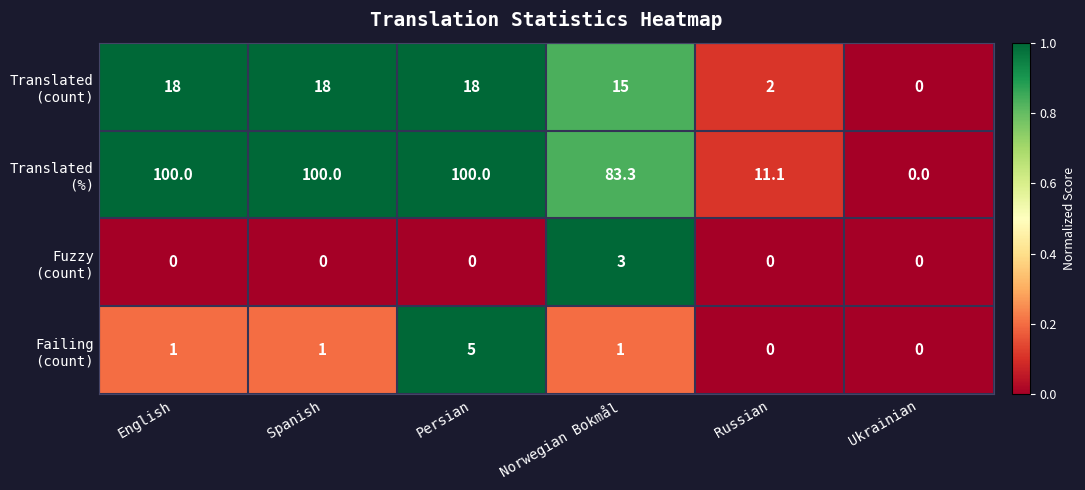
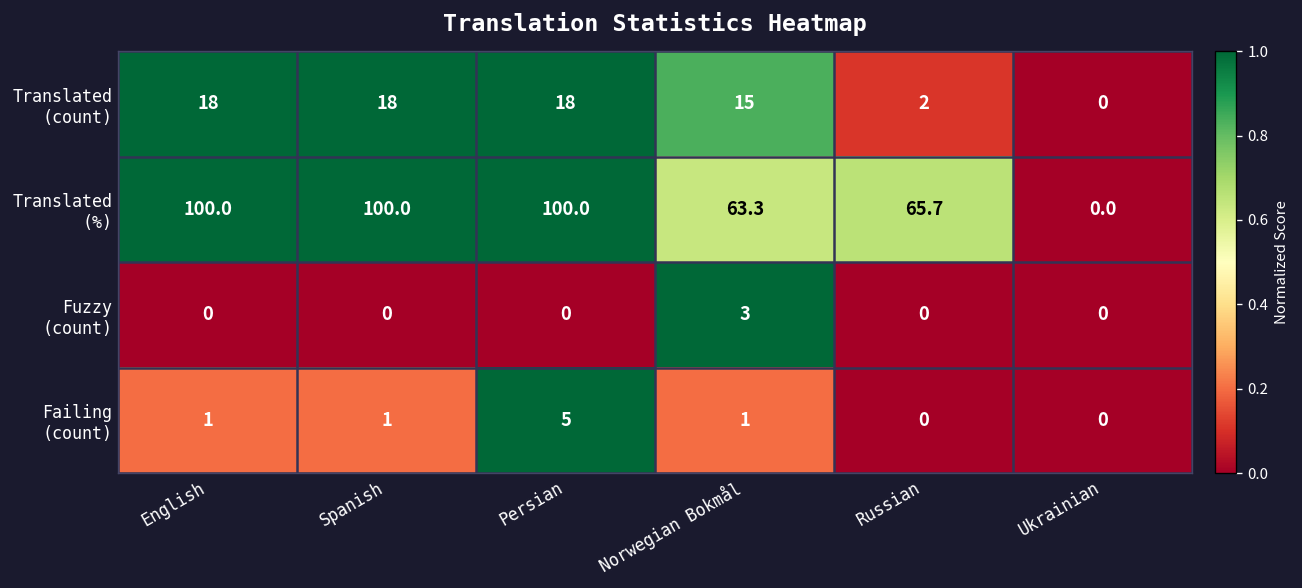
Translated (%), Norwegian Bokmål: 83.3 -> 63.3
Translated (%), Russian: 11.1 -> 65.7
